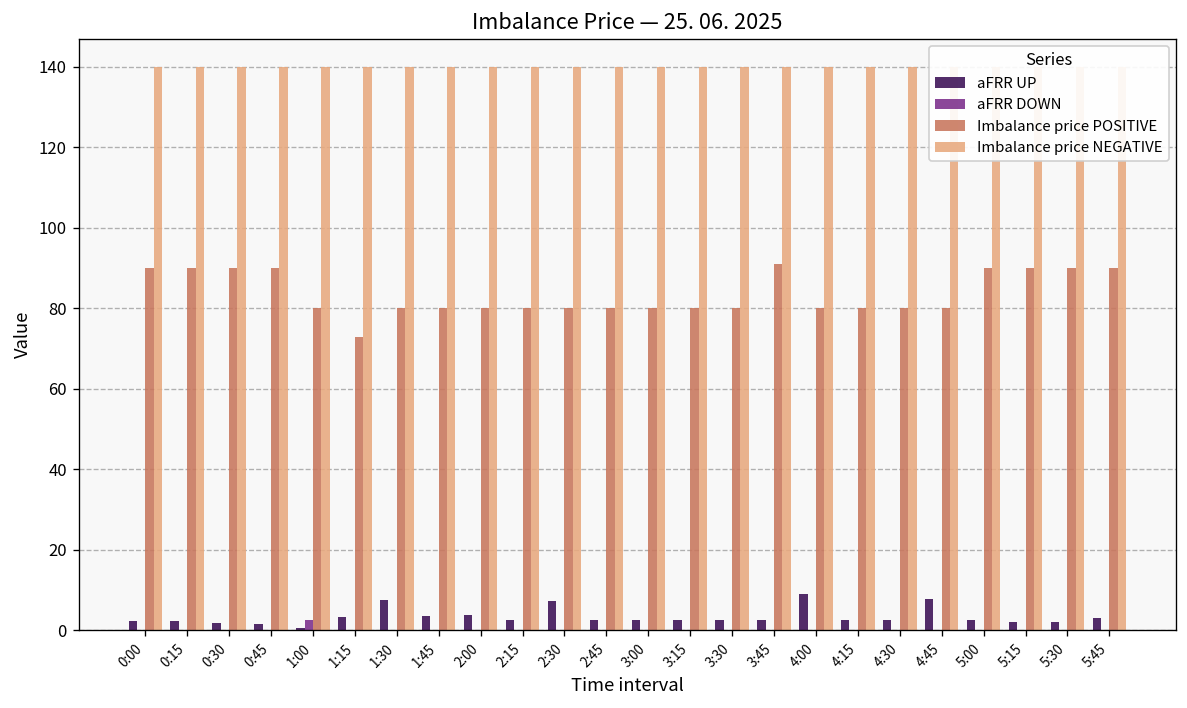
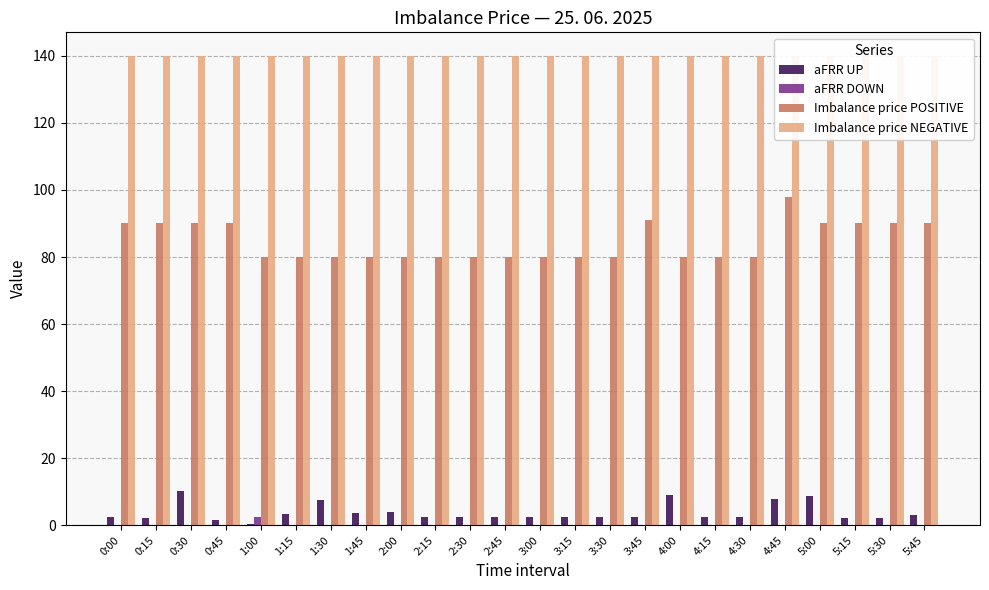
aFRR UP, 0:30: 2 -> 10
Imbalance price POSITIVE, 1:15: 73 -> 80
aFRR UP, 2:30: 7 -> 2
Imbalance price POSITIVE, 4:45: 80 -> 98
aFRR UP, 5:00: 2 -> 9
